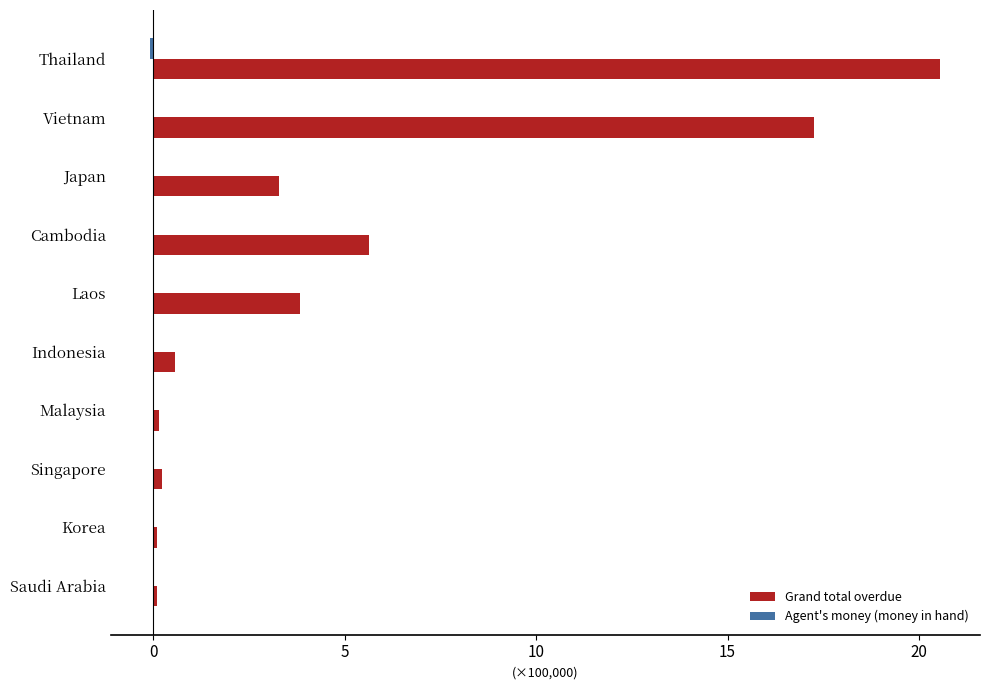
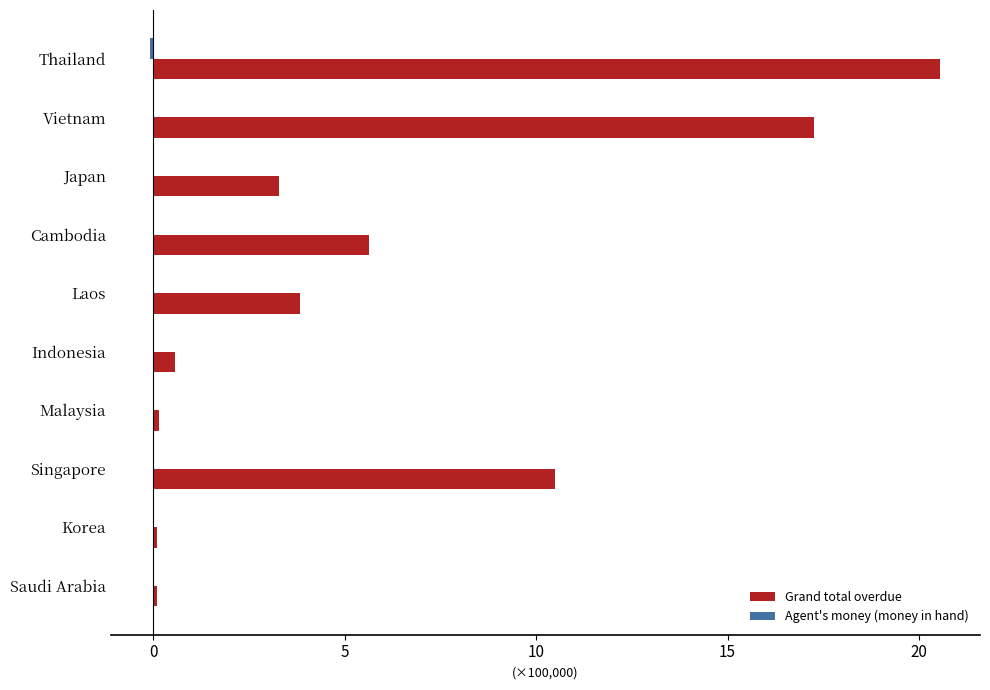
Grand total overdue, Singapore: 0.2 -> 10.5
